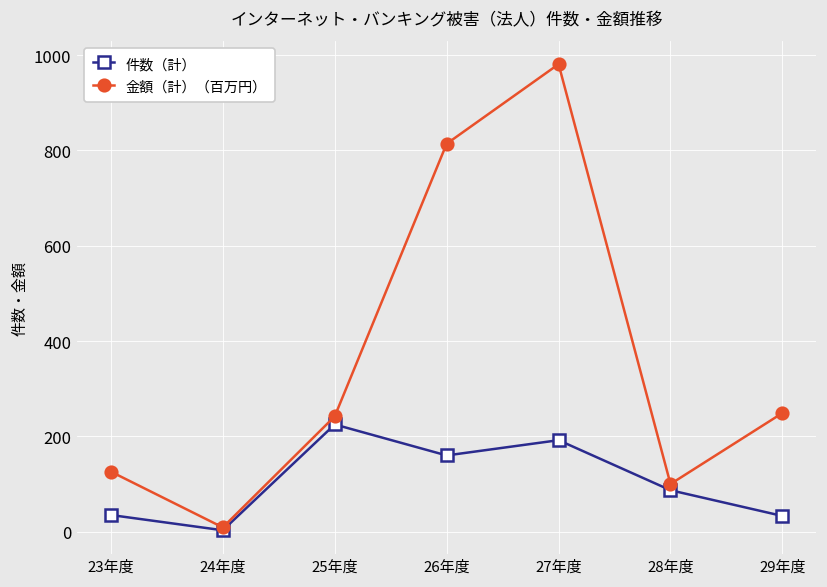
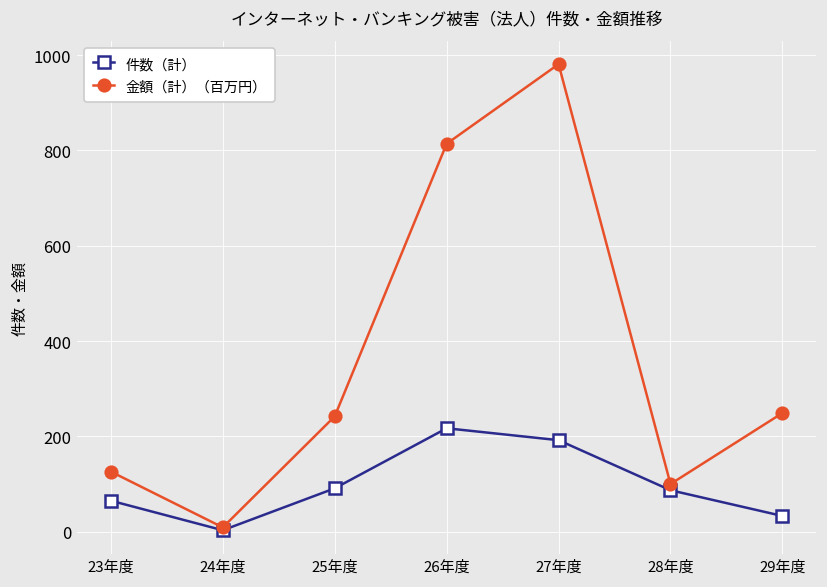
件数（計）, 23年度: 40 -> 70
件数（計）, 25年度: 230 -> 90
件数（計）, 26年度: 160 -> 220
